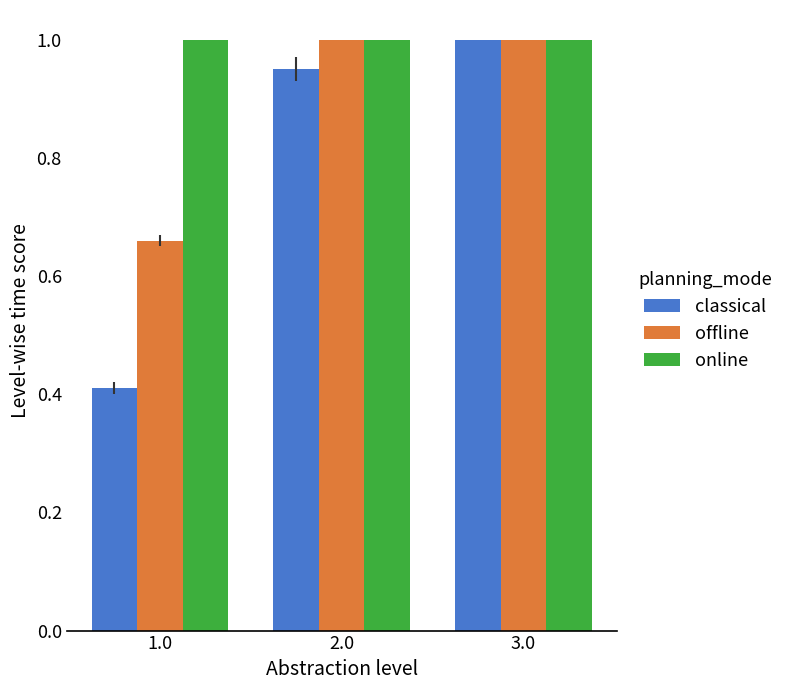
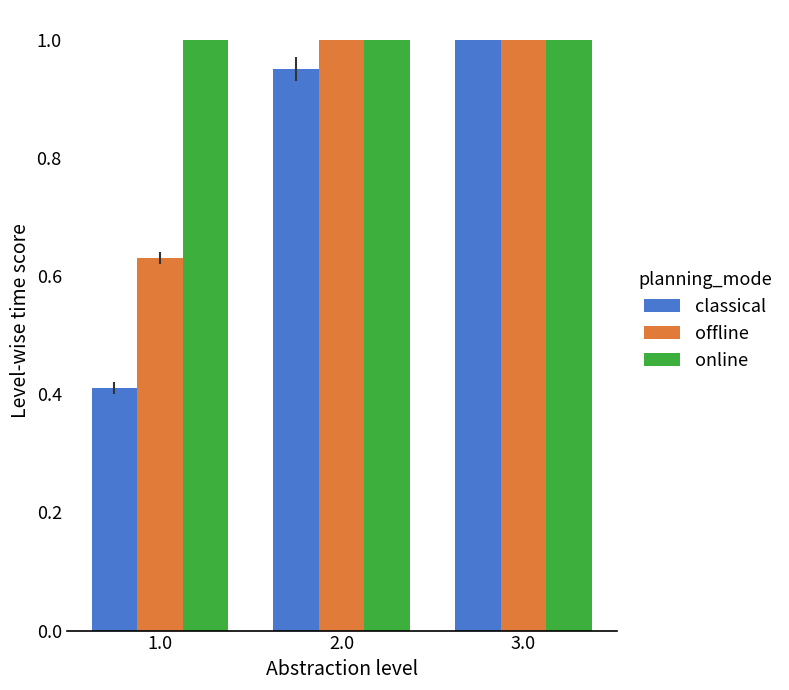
offline, 1.0: 0.66 -> 0.63
